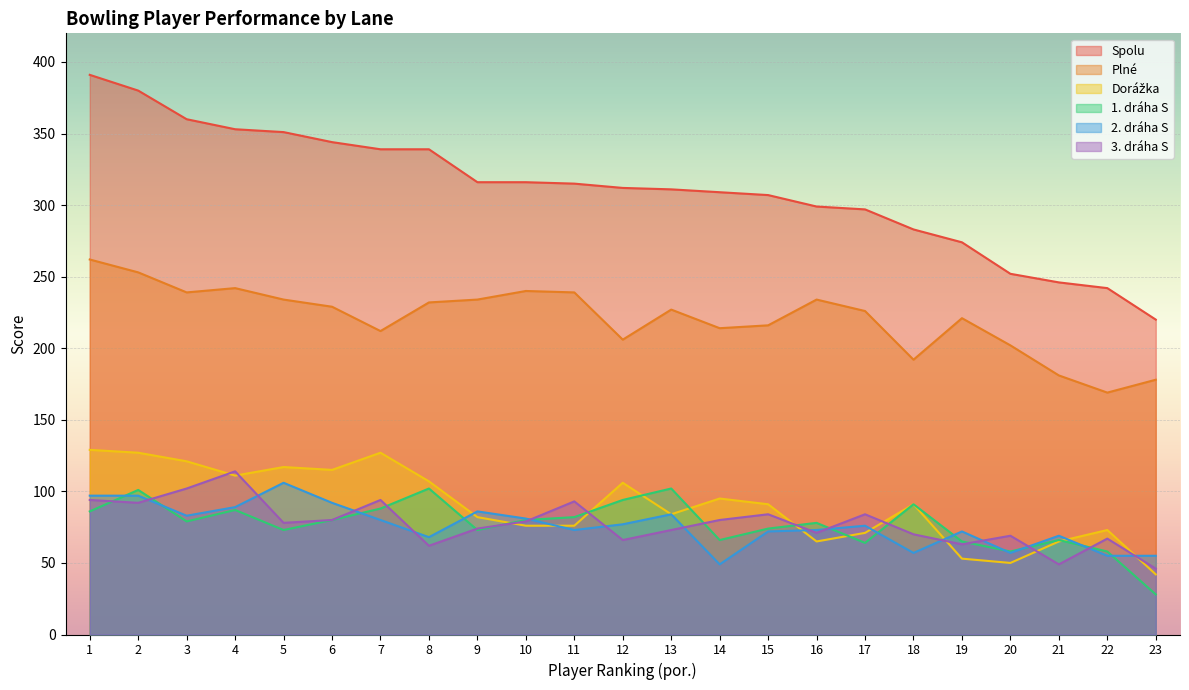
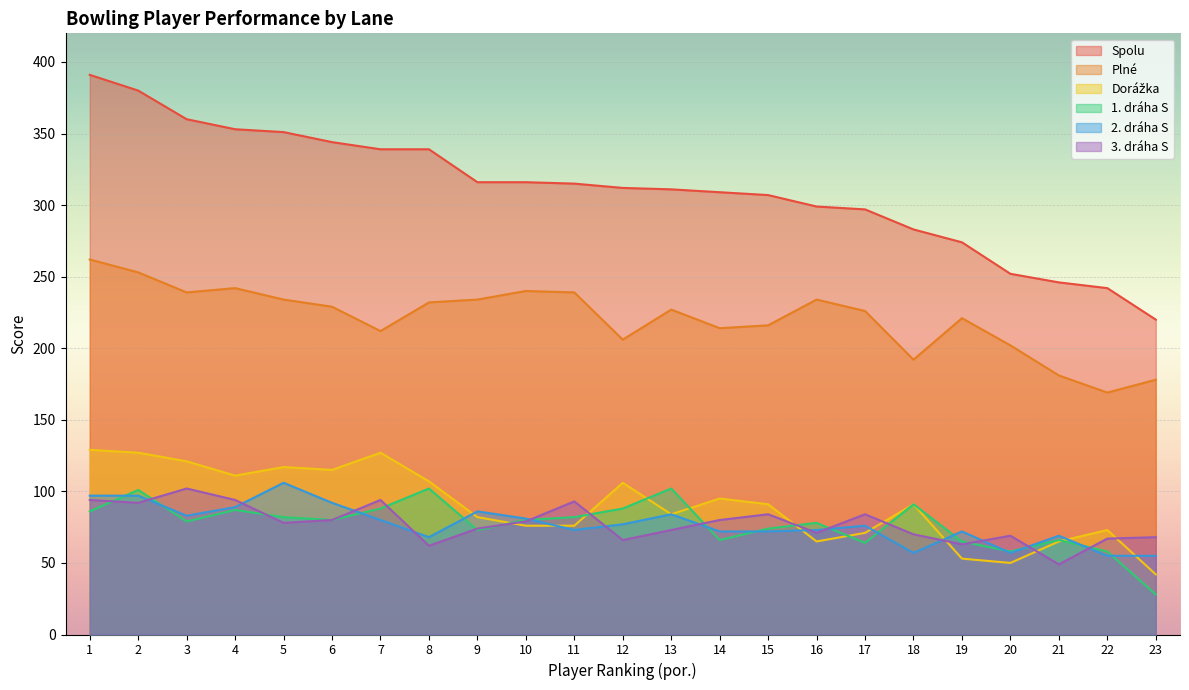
3. dráha S, 4: 114 -> 94
1. dráha S, 5: 73 -> 82
1. dráha S, 12: 94 -> 88
2. dráha S, 14: 49 -> 72
3. dráha S, 23: 46 -> 68
